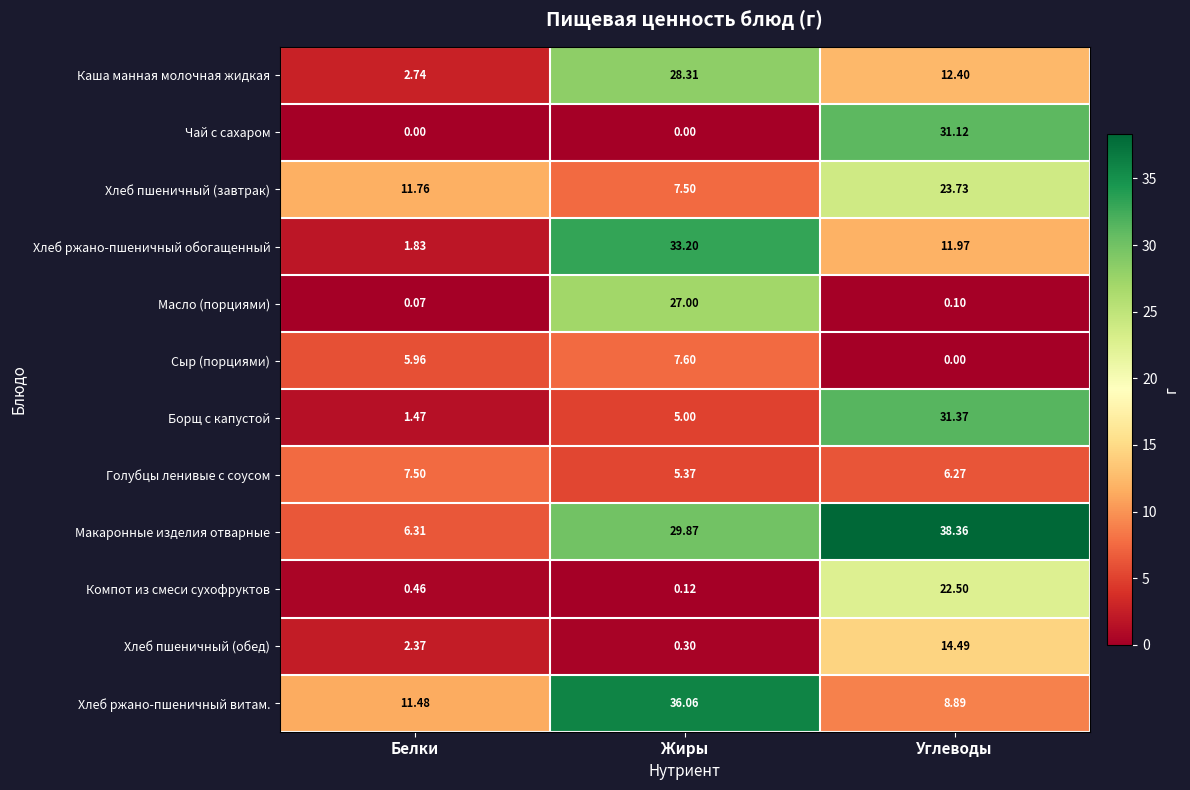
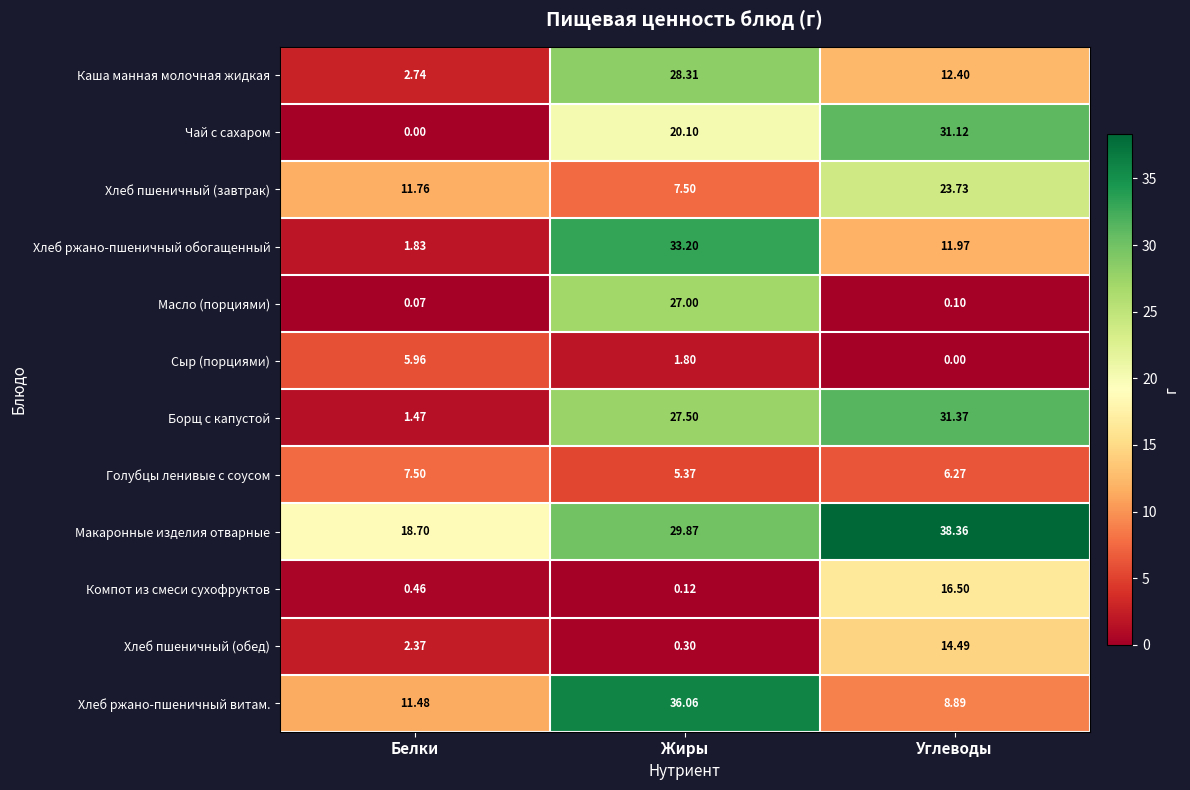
Чай с сахаром, Жиры: 0.00 -> 20.10
Сыр (порциями), Жиры: 7.60 -> 1.80
Борщ с капустой, Жиры: 5.00 -> 27.50
Макаронные изделия отварные, Белки: 6.31 -> 18.70
Компот из смеси сухофруктов, Углеводы: 22.50 -> 16.50
